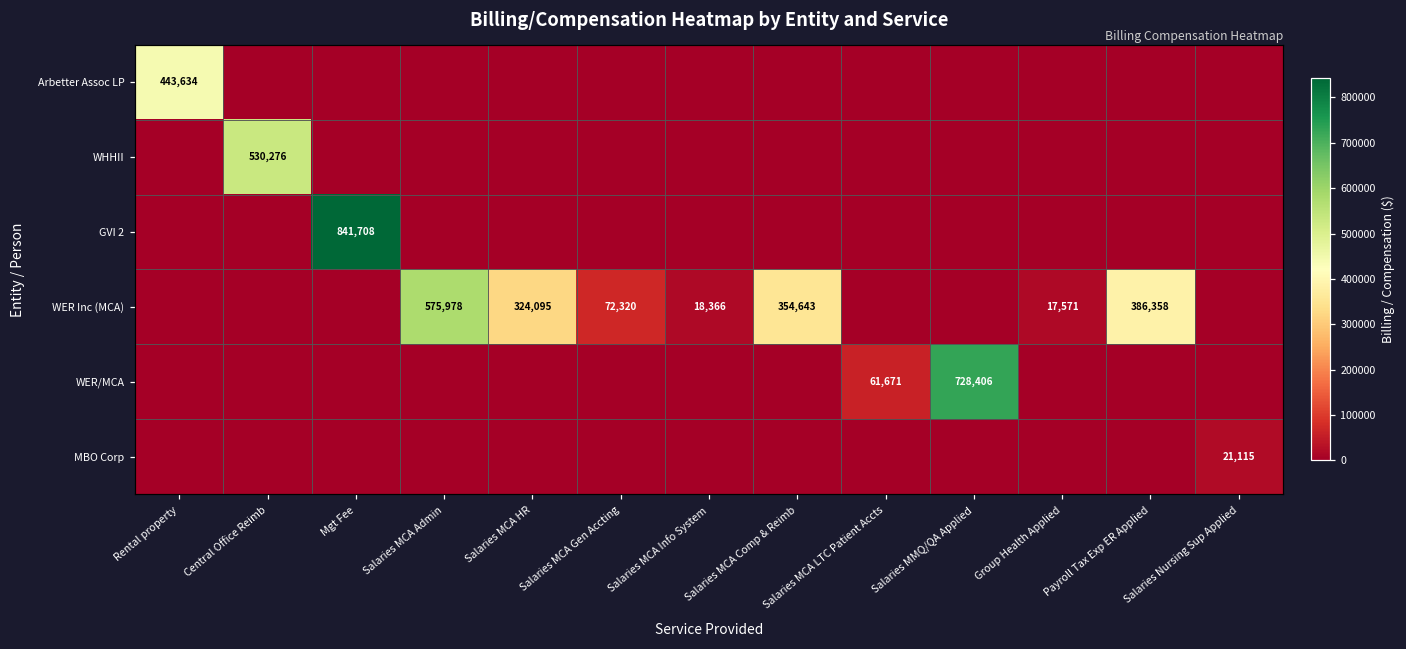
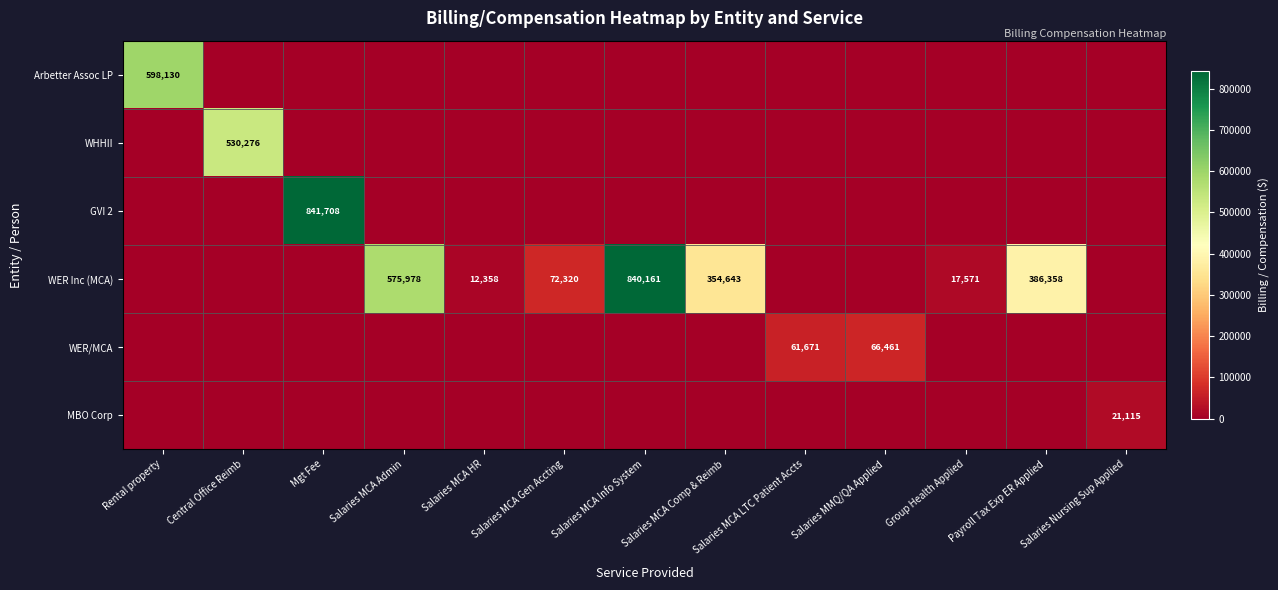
Arbetter Assoc LP, Rental property: 443,634 -> 598,130
WER Inc (MCA), Salaries MCA HR: 324,095 -> 12,358
WER Inc (MCA), Salaries MCA Info System: 18,366 -> 840,161
WER/MCA, Salaries MMQ/QA Applied: 728,406 -> 66,461
